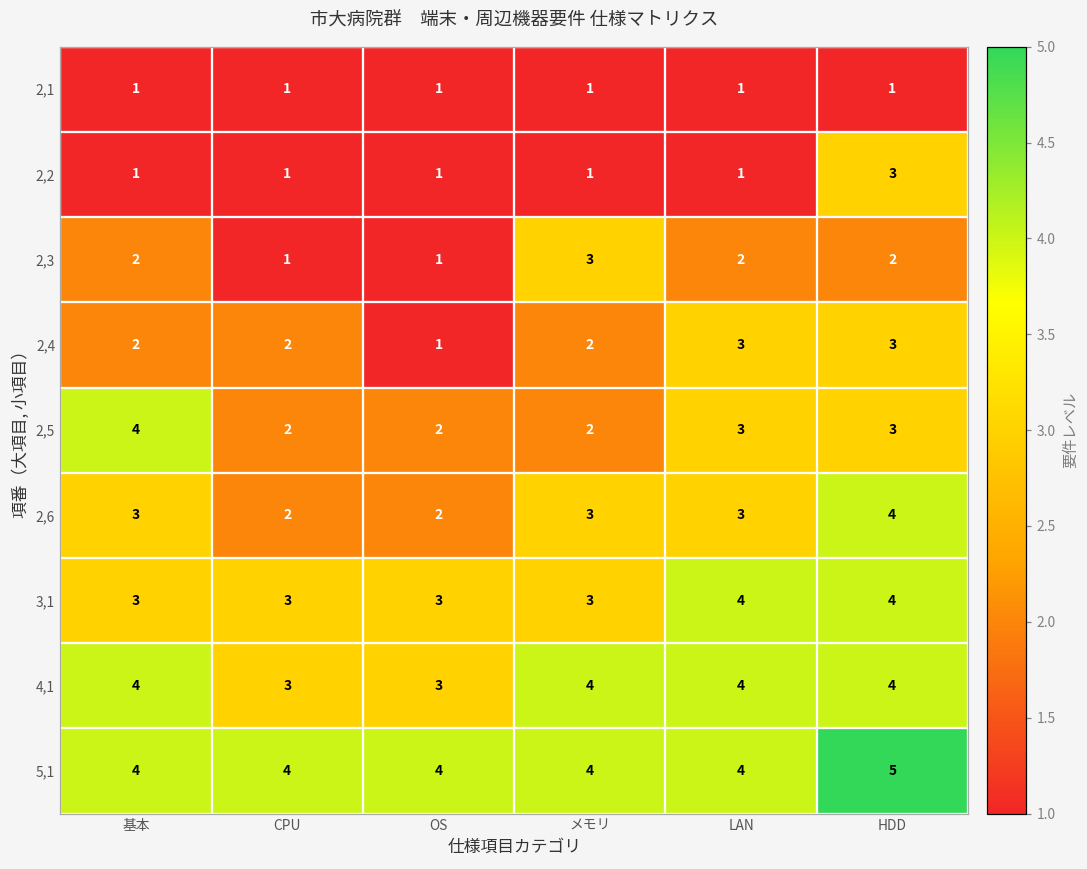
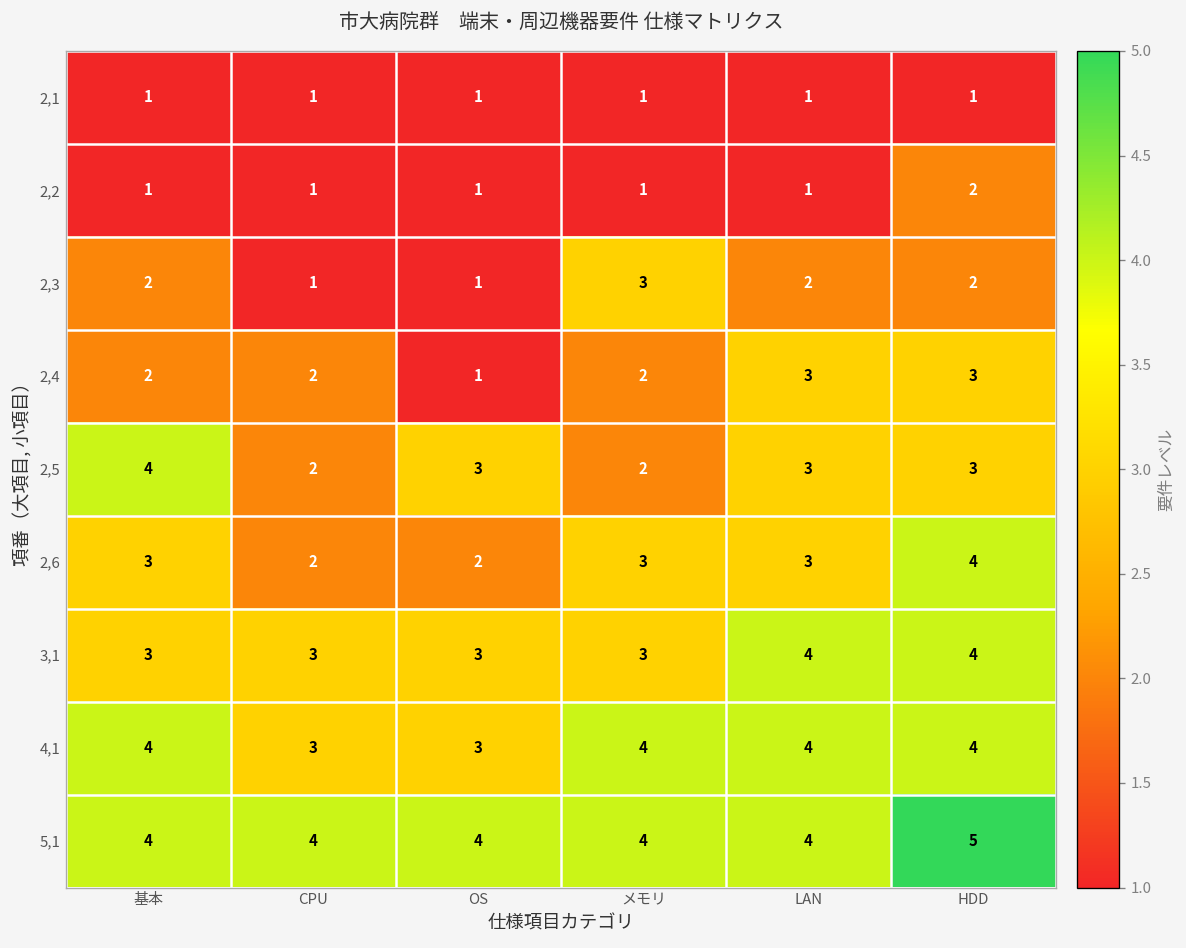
2,2, HDD: 3 -> 2
2,5, OS: 2 -> 3
